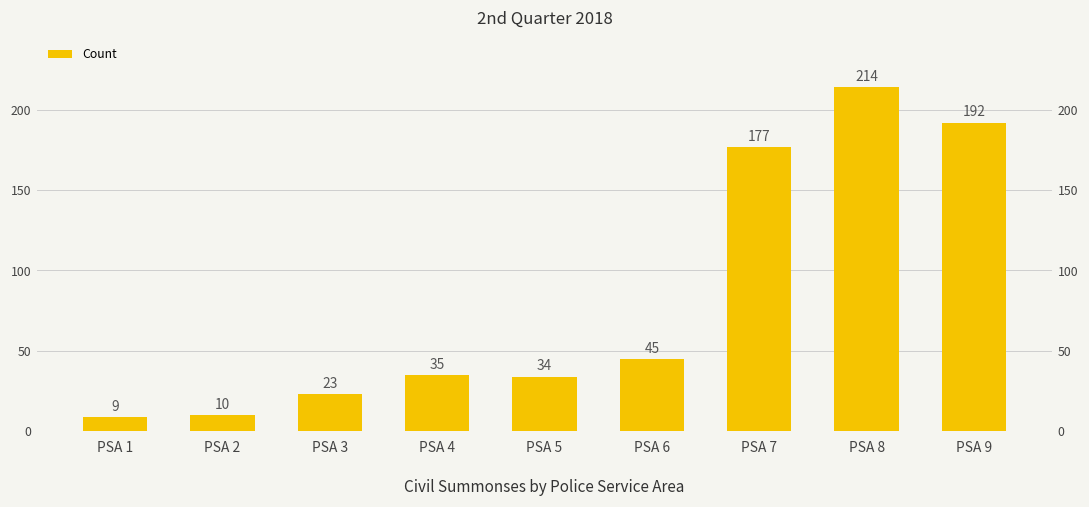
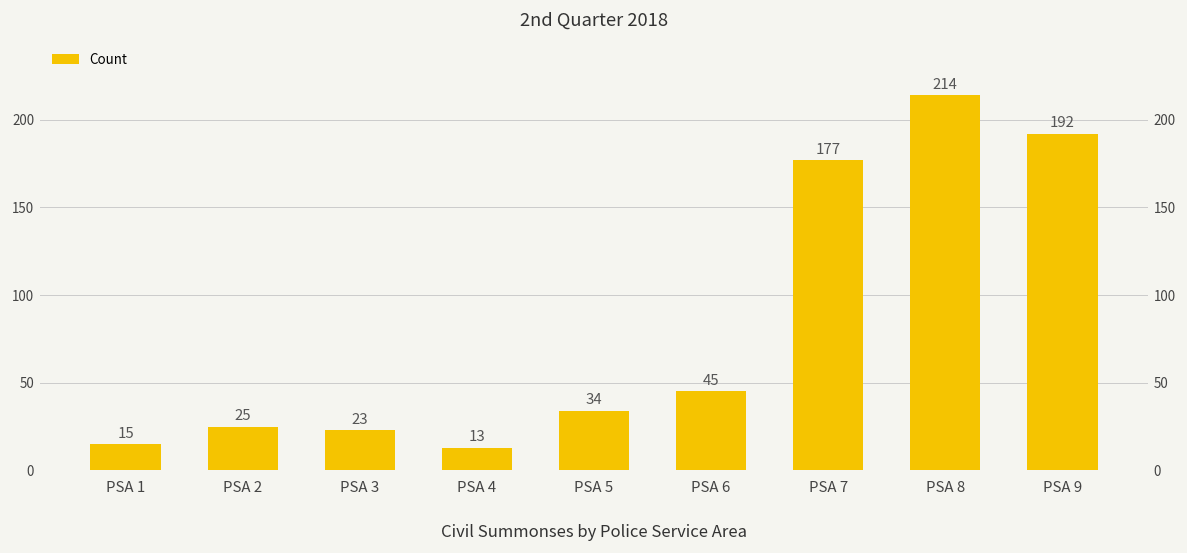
PSA 1: 9 -> 15
PSA 2: 10 -> 25
PSA 4: 35 -> 13
